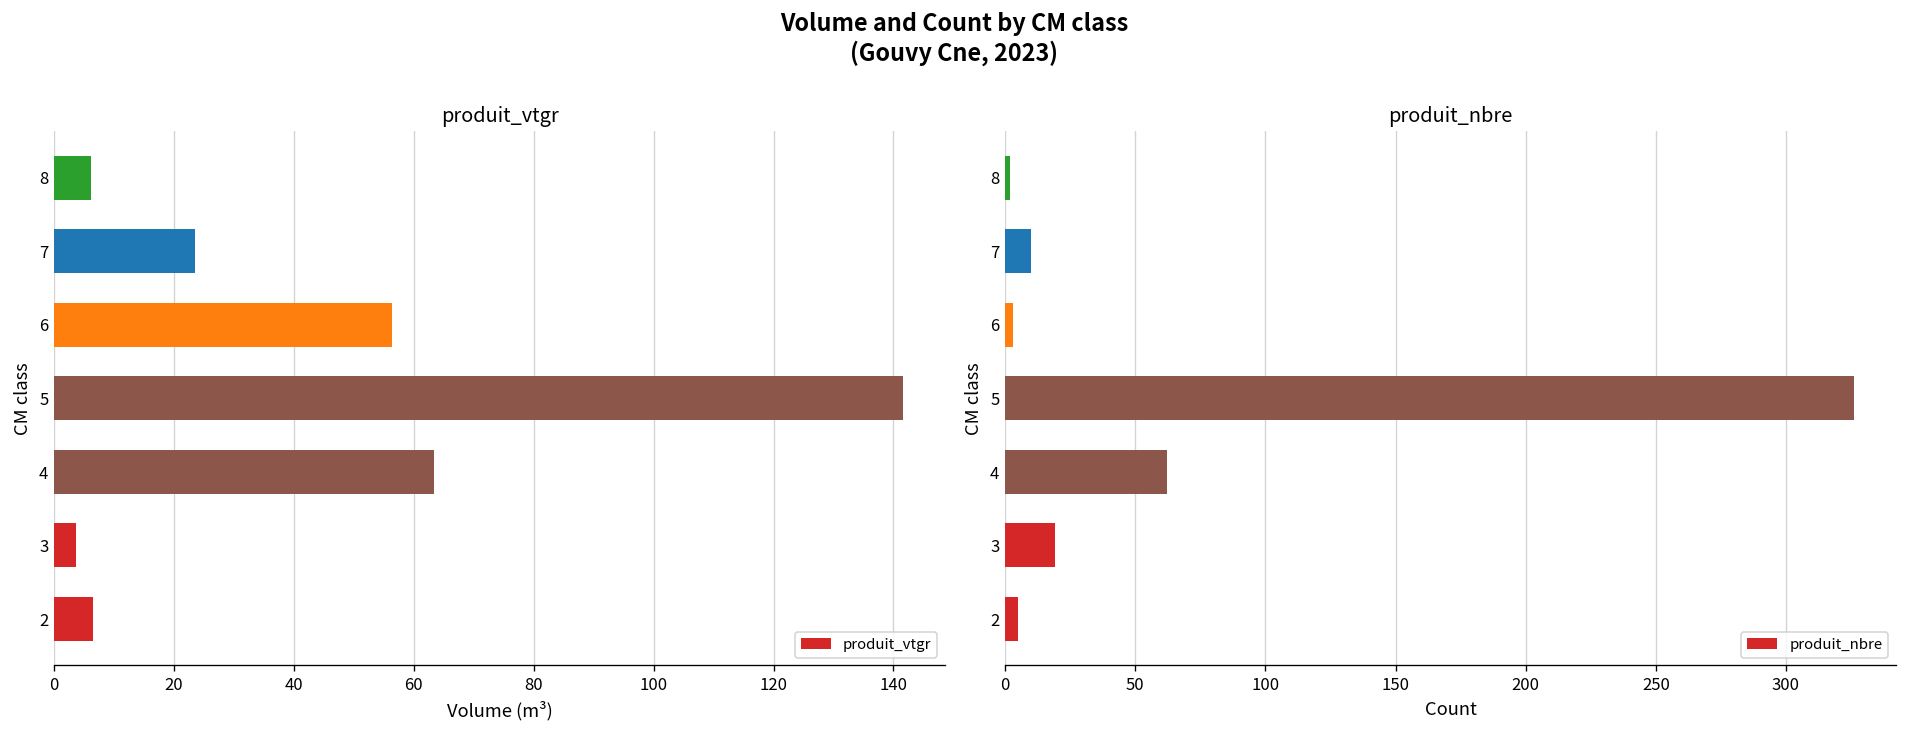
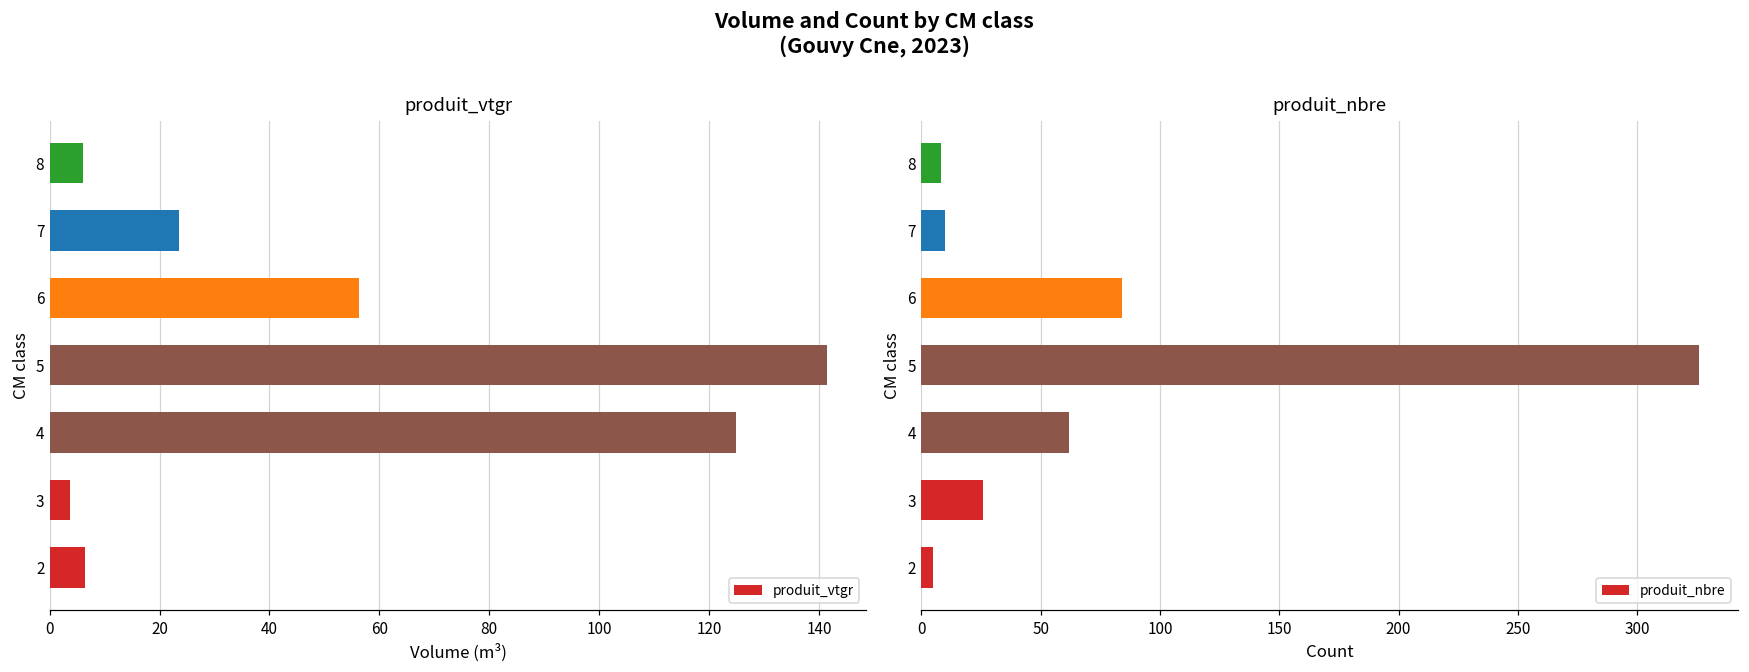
produit_vtgr, 4: 63 -> 125
produit_nbre, 8: 2 -> 8
produit_nbre, 6: 3 -> 84
produit_nbre, 3: 19 -> 26
